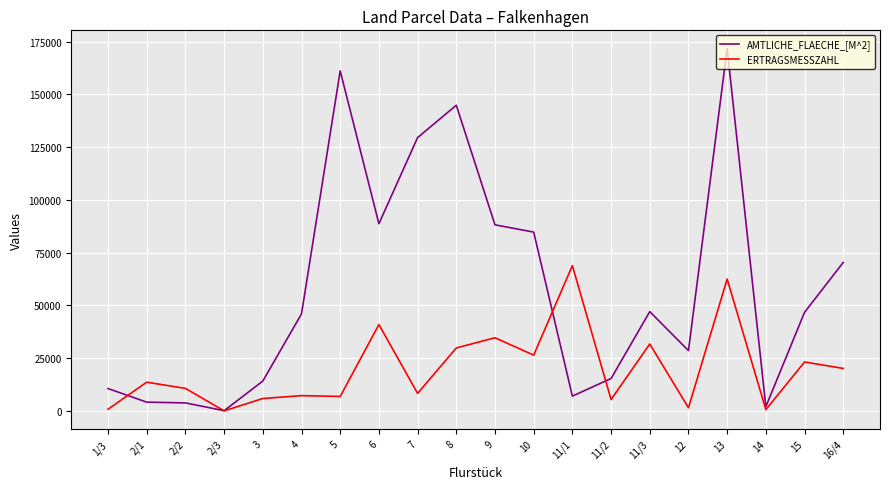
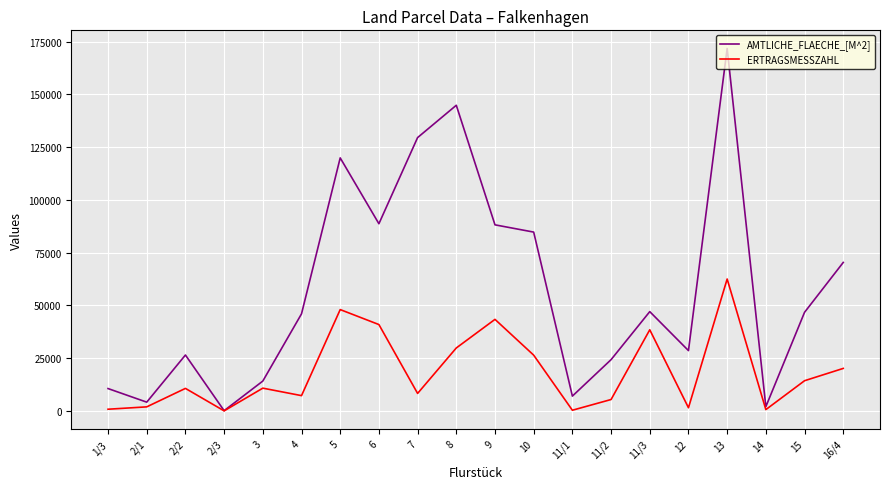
ERTRAGSMESSZAHL, 2/1: 14000 -> 2000
AMTLICHE_FLAECHE_[M^2], 2/2: 4000 -> 27000
ERTRAGSMESSZAHL, 3: 6000 -> 11000
AMTLICHE_FLAECHE_[M^2], 5: 161000 -> 120000
ERTRAGSMESSZAHL, 5: 7000 -> 48000
ERTRAGSMESSZAHL, 9: 35000 -> 43000
ERTRAGSMESSZAHL, 11/1: 69000 -> 0
AMTLICHE_FLAECHE_[M^2], 11/2: 15000 -> 24000
ERTRAGSMESSZAHL, 11/3: 32000 -> 38000
ERTRAGSMESSZAHL, 15: 23000 -> 14000
